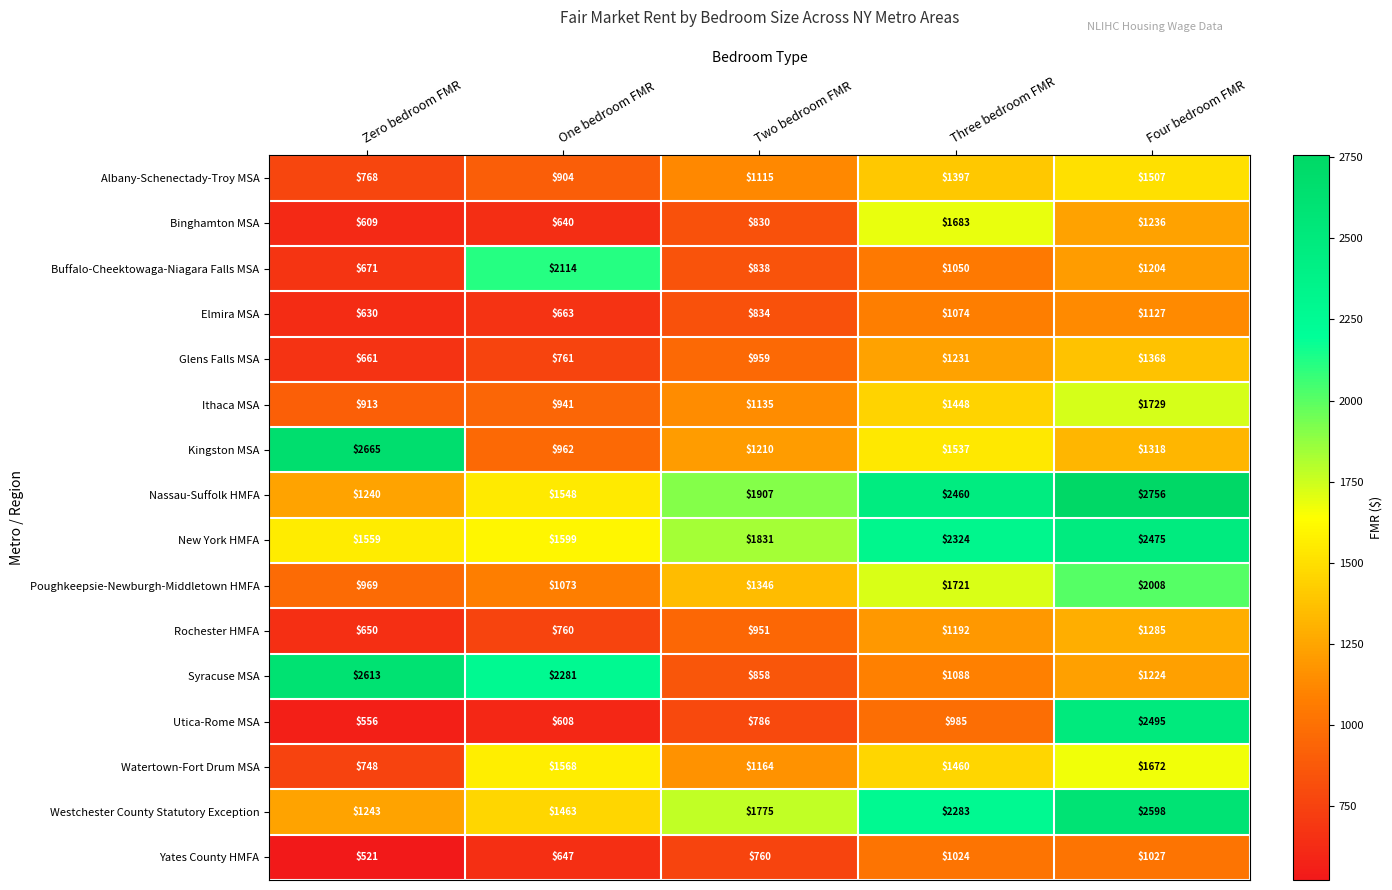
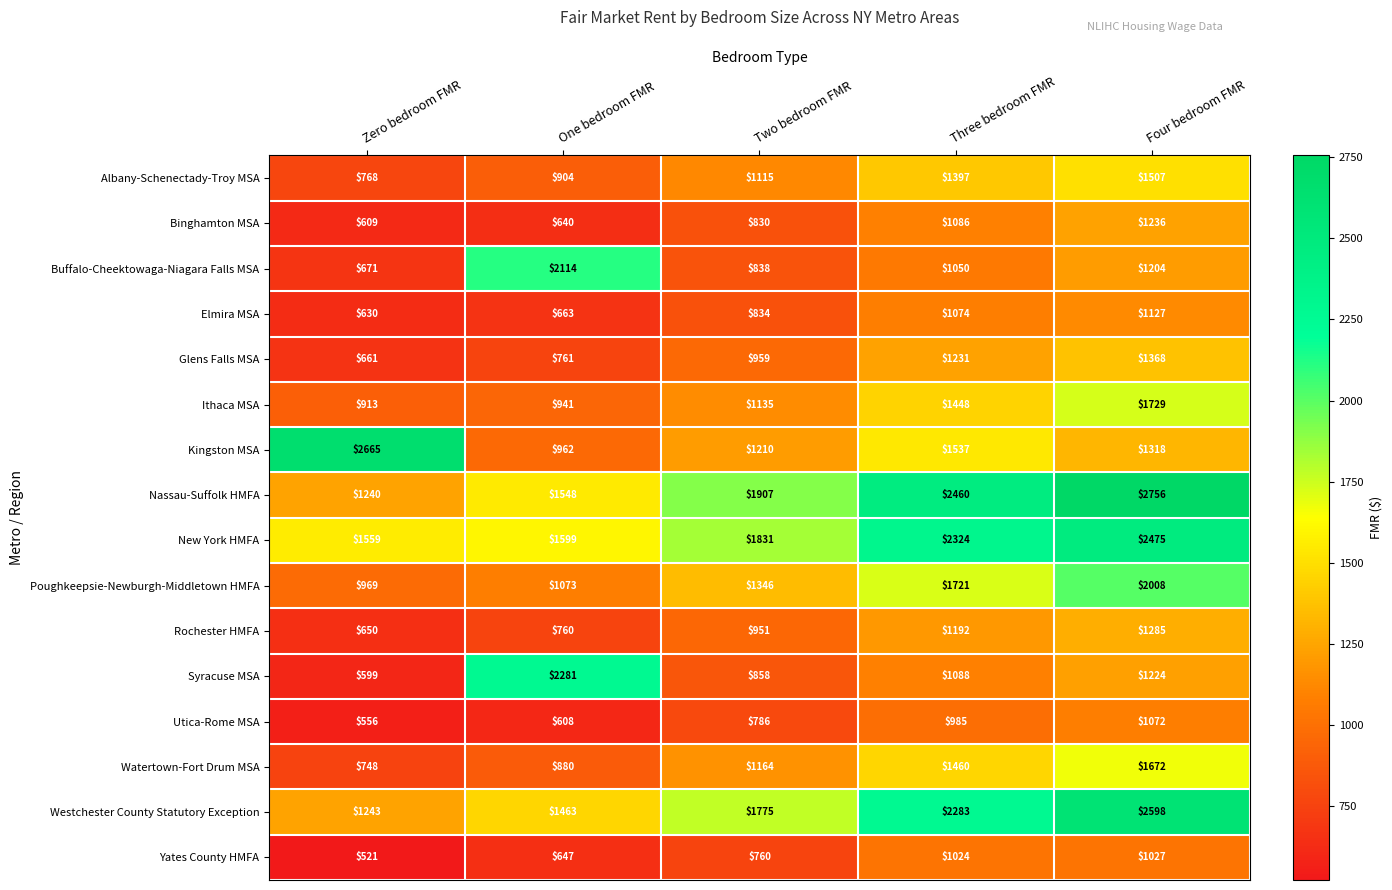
Binghamton MSA, Three bedroom FMR: $1683 -> $1086
Syracuse MSA, Zero bedroom FMR: $2613 -> $599
Utica-Rome MSA, Four bedroom FMR: $2495 -> $1072
Watertown-Fort Drum MSA, One bedroom FMR: $1568 -> $880
